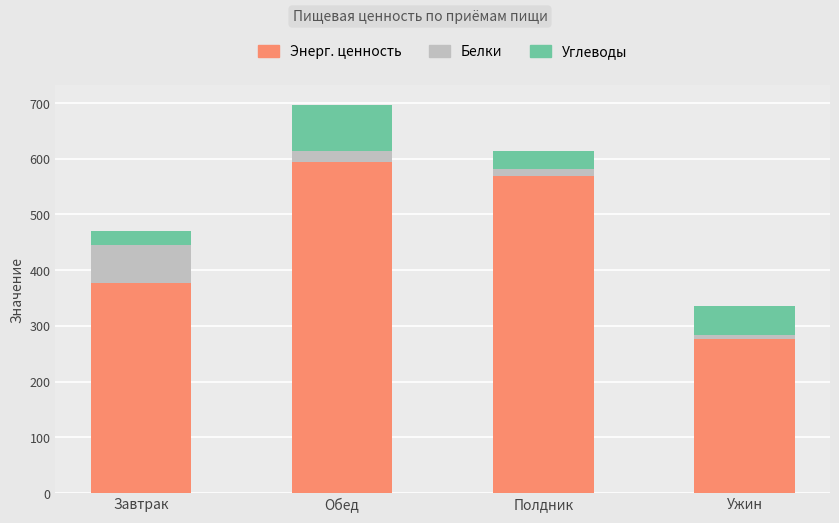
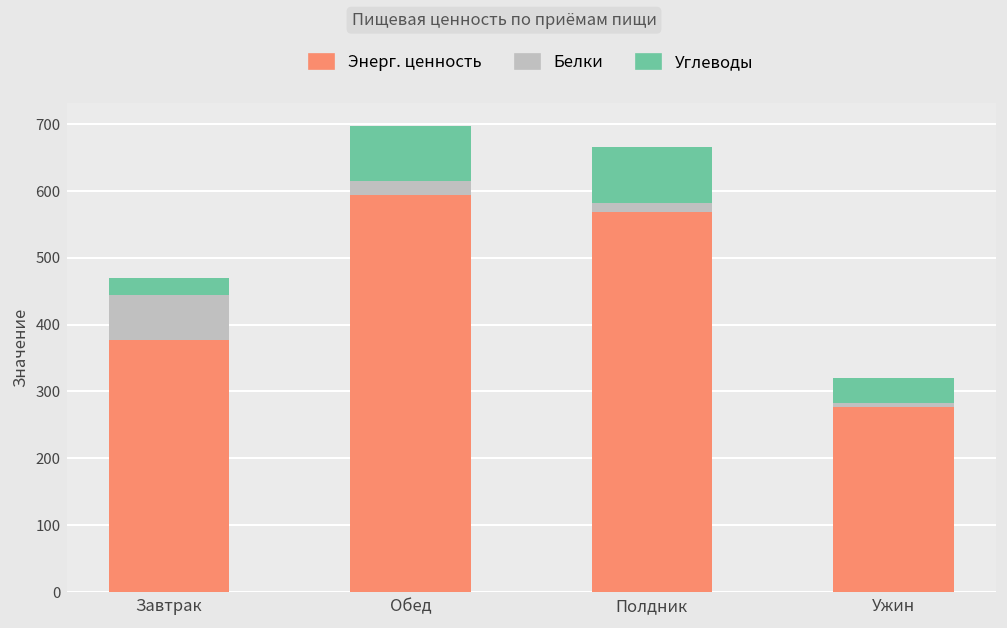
Углеводы, Полдник: 30 -> 80
Углеводы, Ужин: 50 -> 40
